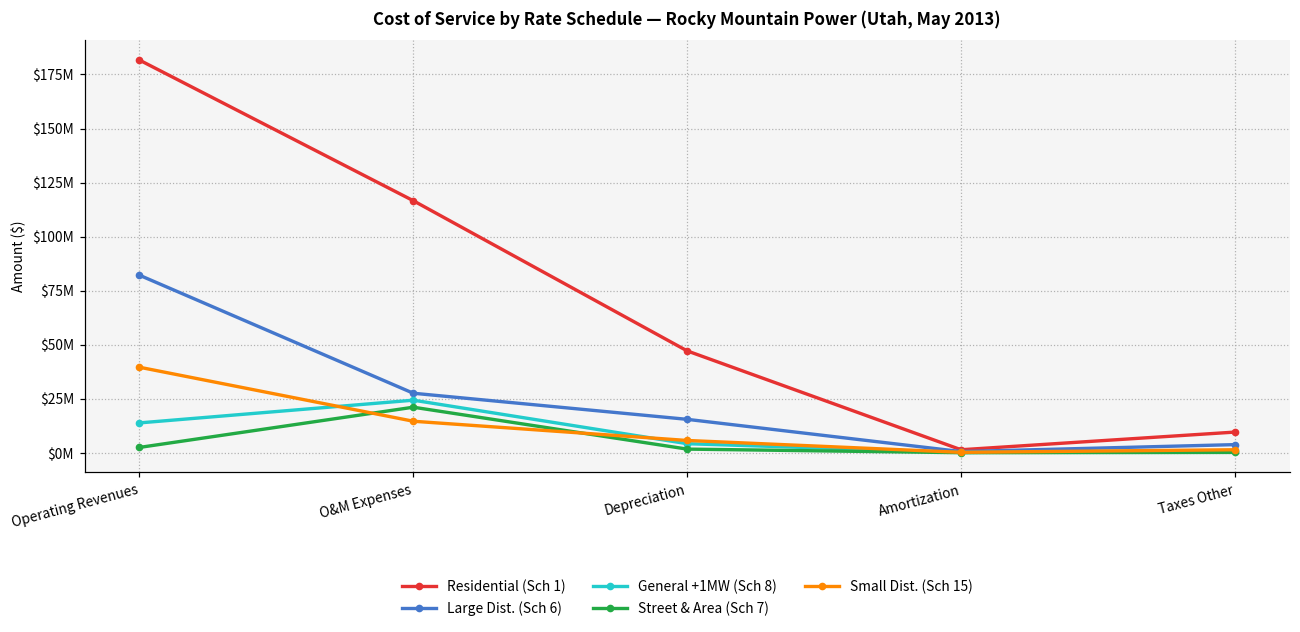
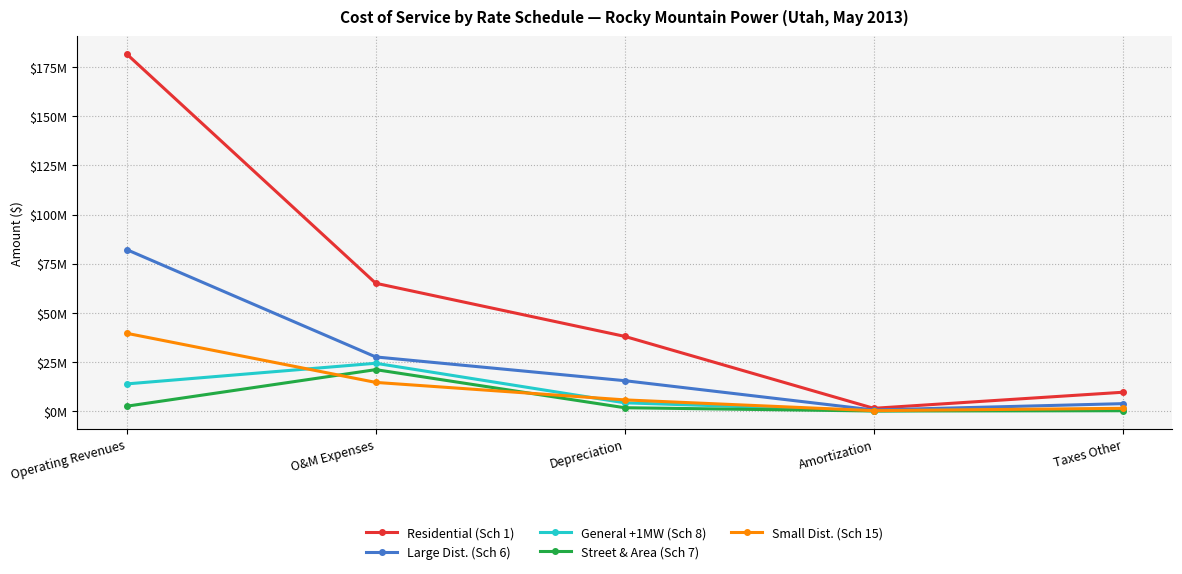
Residential (Sch 1), O&M Expenses: $117000000 -> $65000000
Residential (Sch 1), Depreciation: $47000000 -> $38000000
